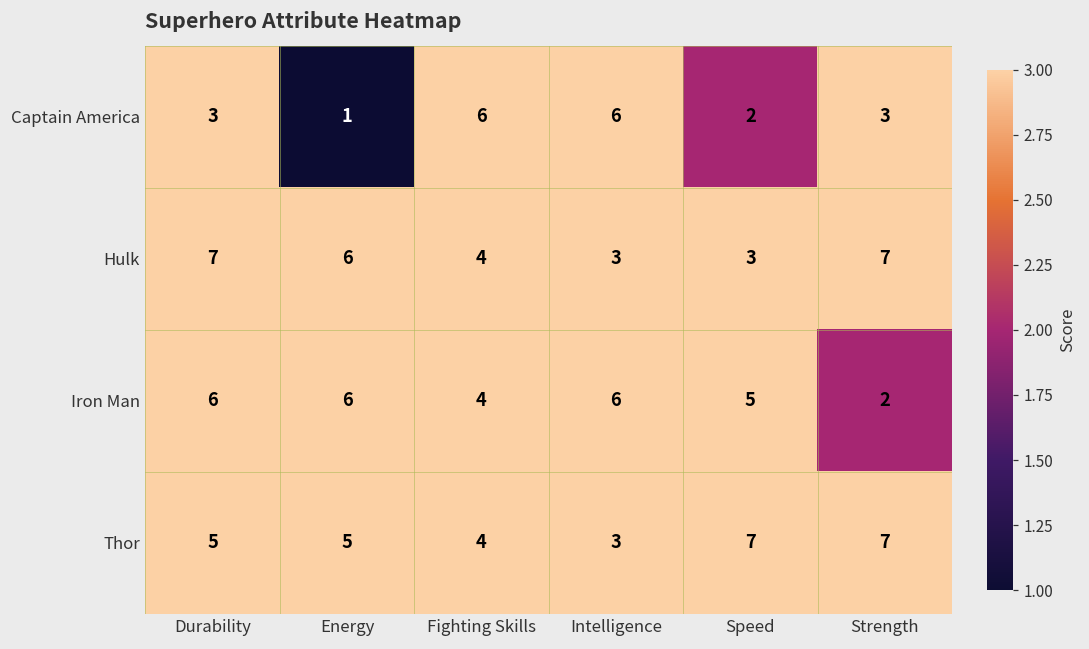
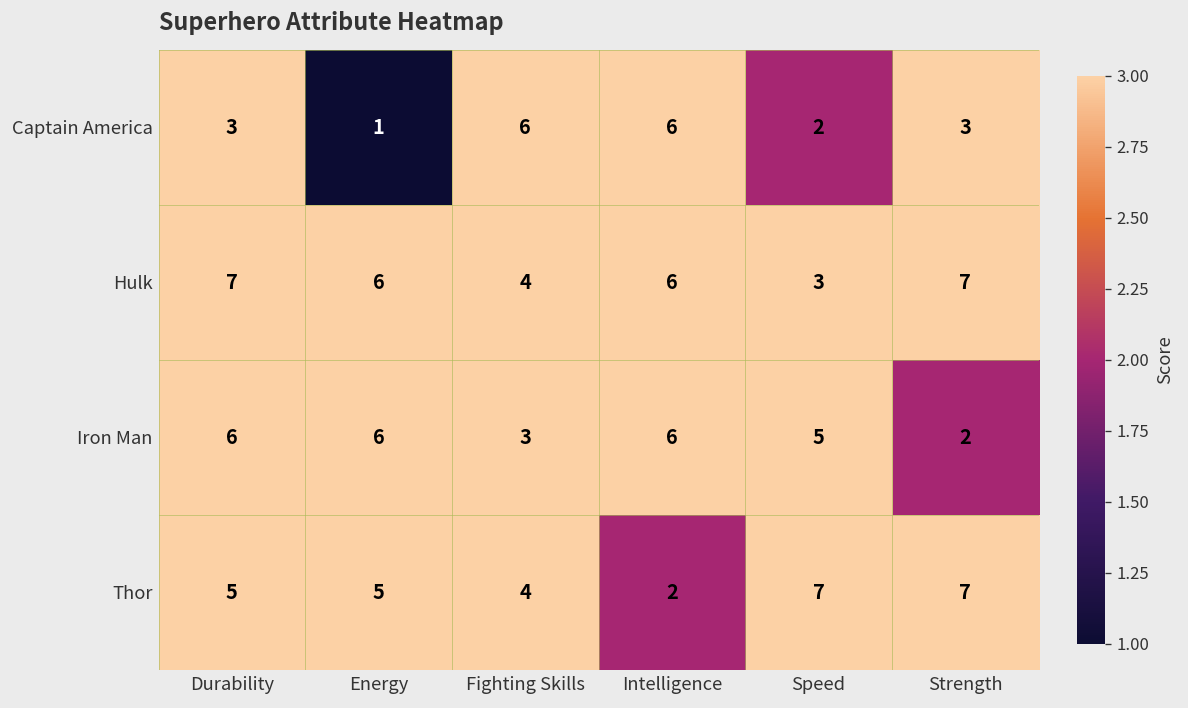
Hulk, Intelligence: 3 -> 6
Iron Man, Fighting Skills: 4 -> 3
Thor, Intelligence: 3 -> 2
